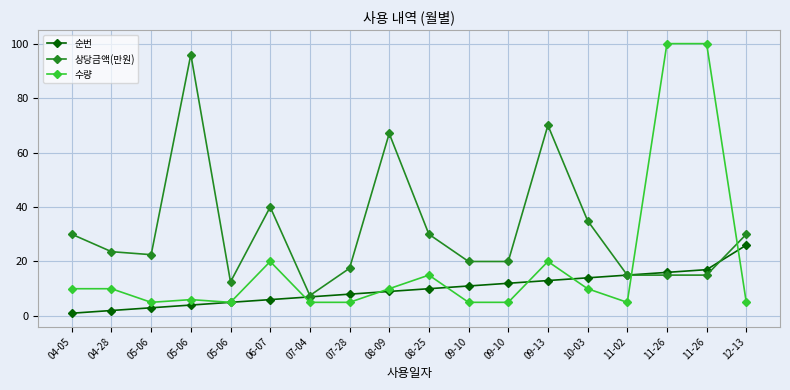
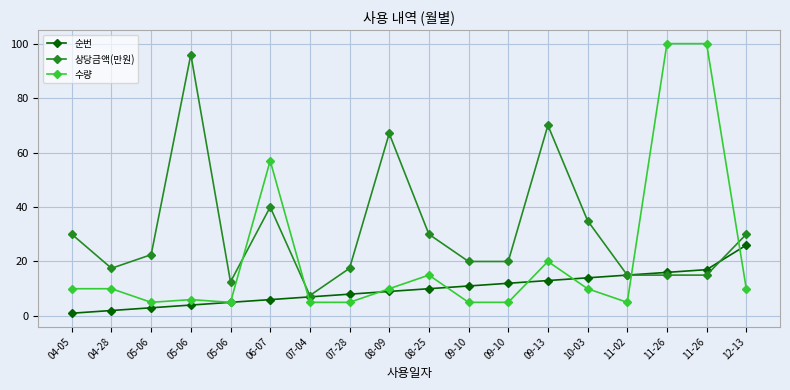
상당금액(만원), 04-28: 24 -> 18
수량, 06-07: 20 -> 57
수량, 12-13: 5 -> 10
